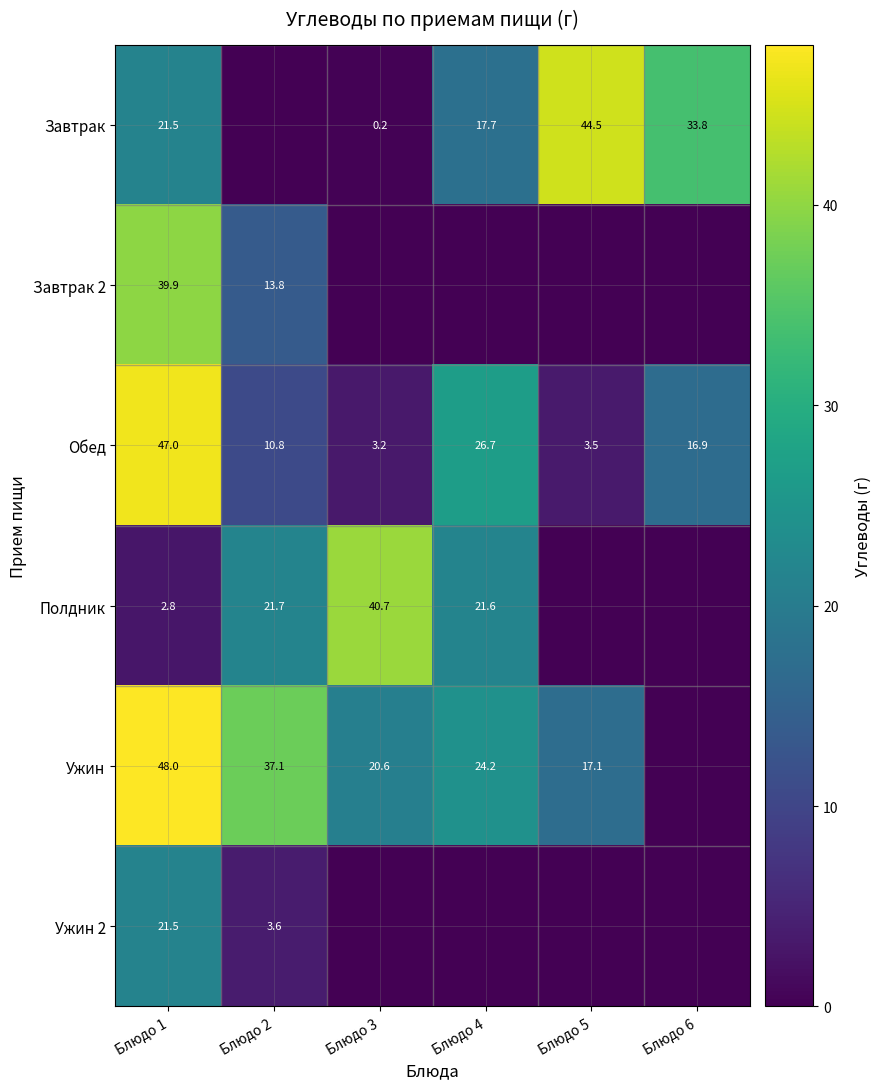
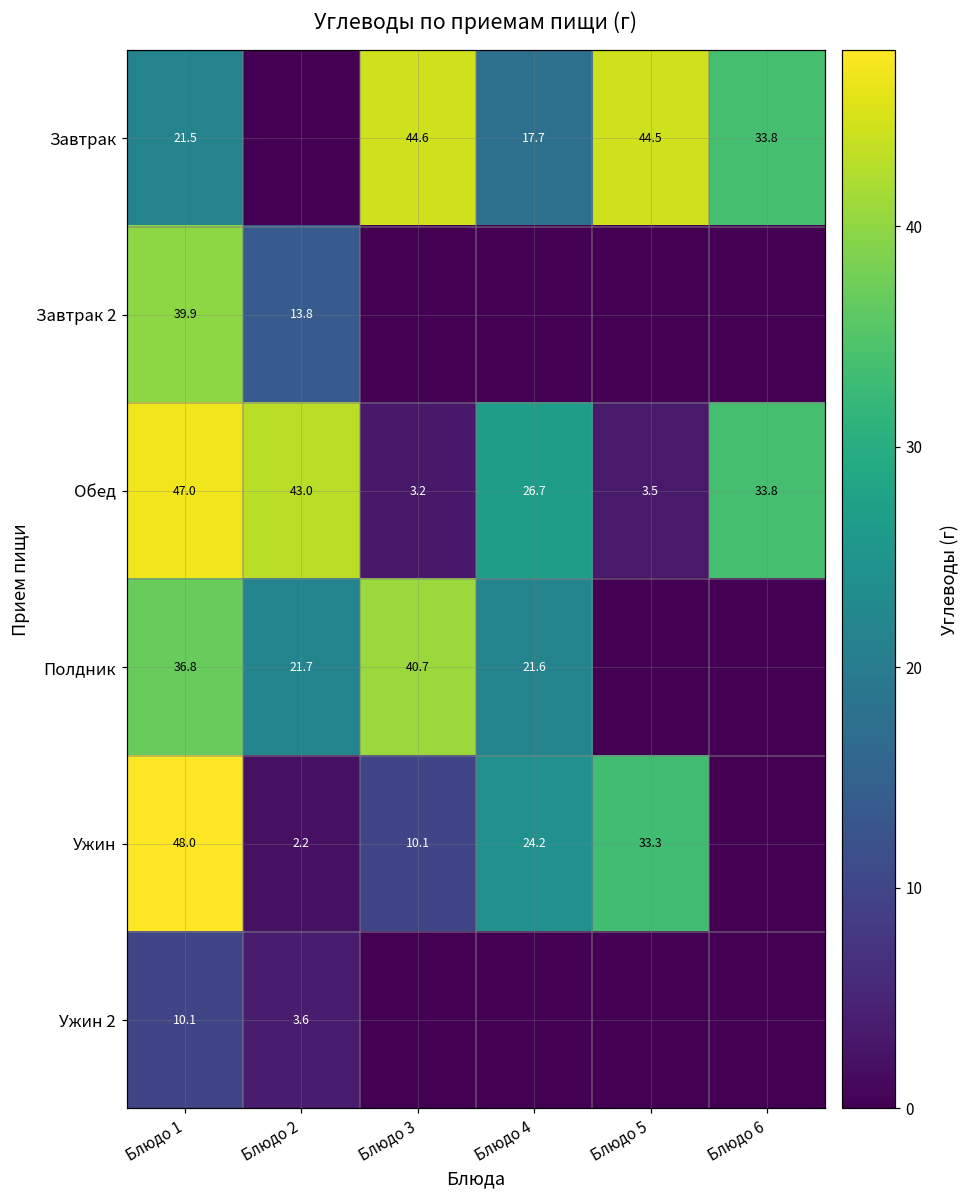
Завтрак, Блюдо 3: 0.2 -> 44.6
Обед, Блюдо 2: 10.8 -> 43.0
Обед, Блюдо 6: 16.9 -> 33.8
Полдник, Блюдо 1: 2.8 -> 36.8
Ужин, Блюдо 2: 37.1 -> 2.2
Ужин, Блюдо 3: 20.6 -> 10.1
Ужин, Блюдо 5: 17.1 -> 33.3
Ужин 2, Блюдо 1: 21.5 -> 10.1
